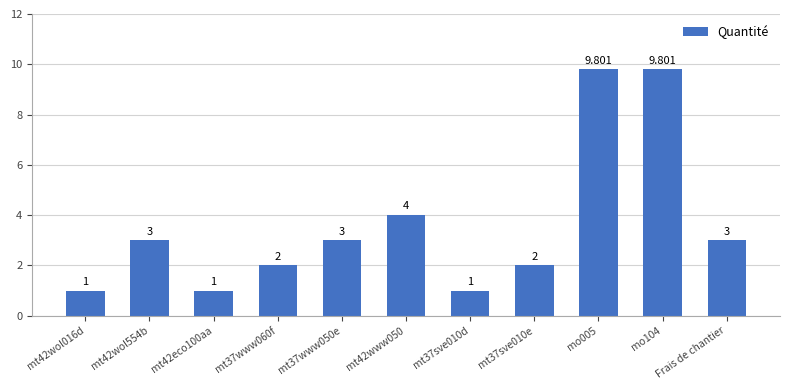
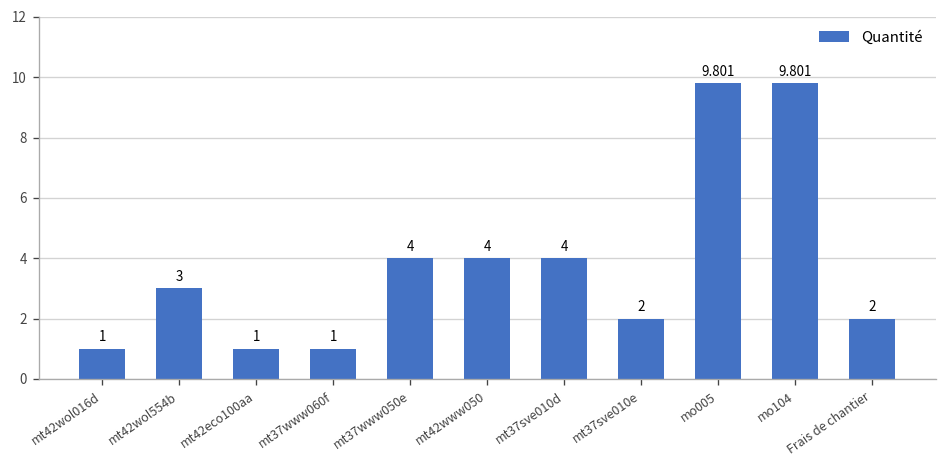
mt37www060f: 2 -> 1
mt37www050e: 3 -> 4
mt37sve010d: 1 -> 4
Frais de chantier: 3 -> 2
